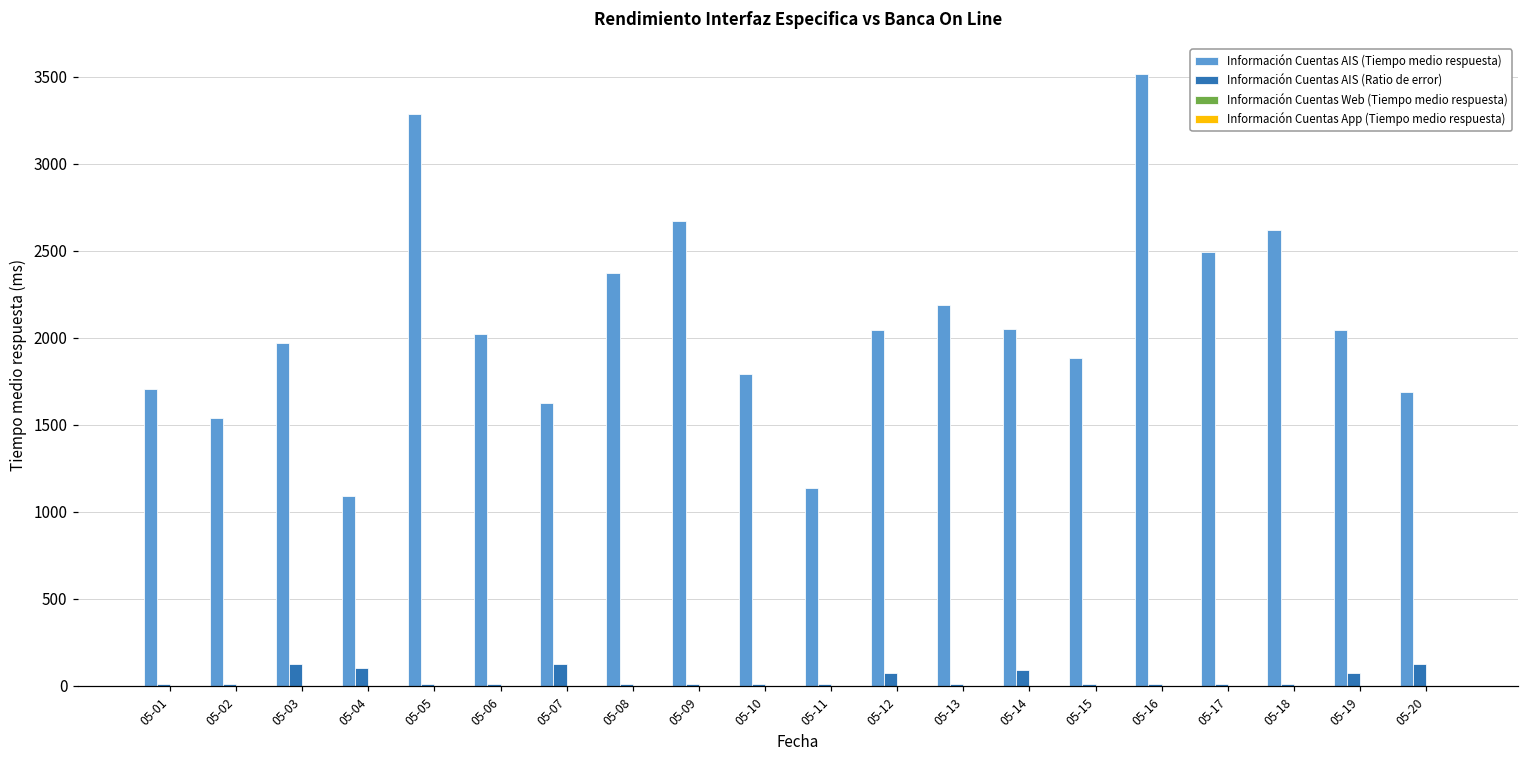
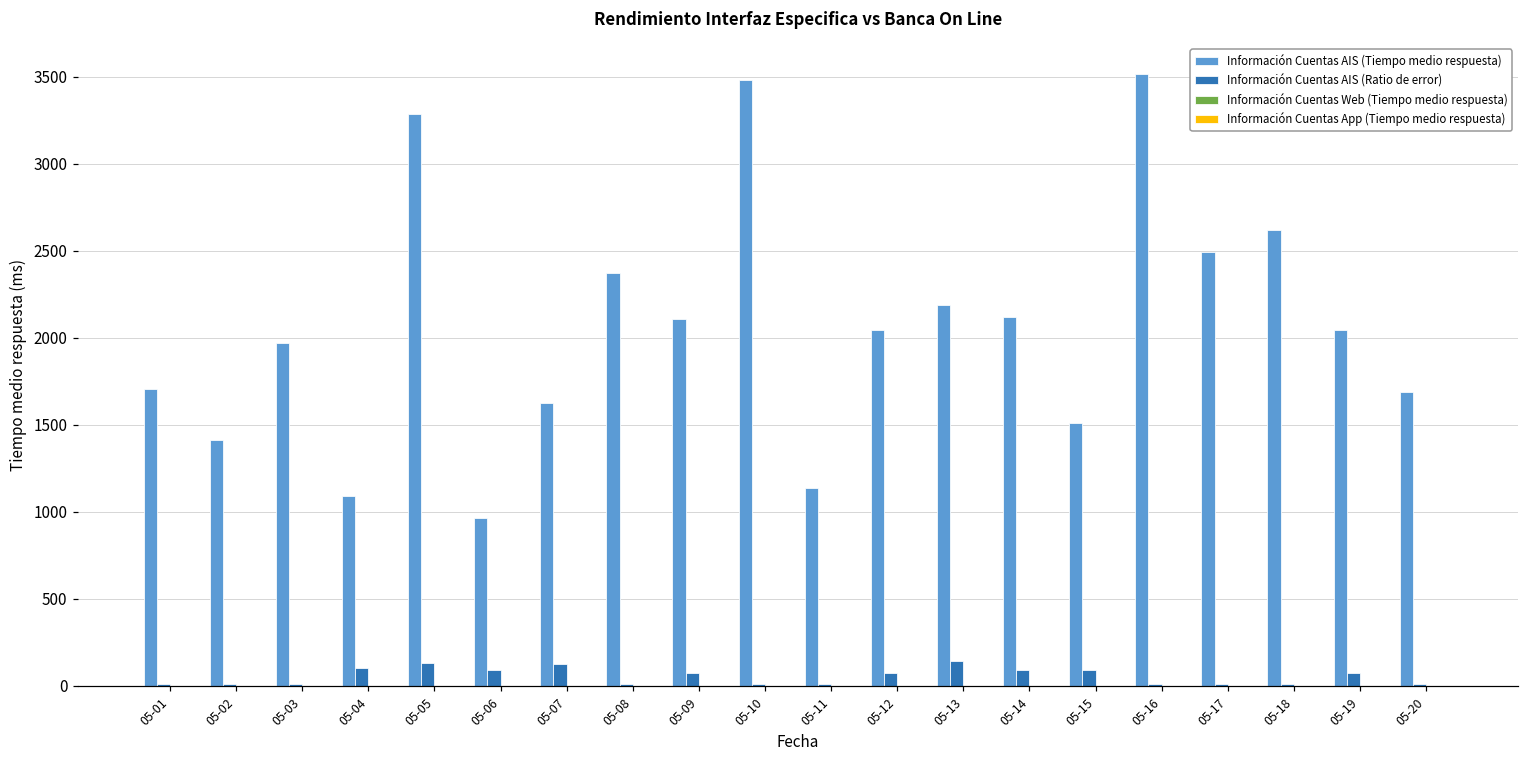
Información Cuentas AIS (Tiempo medio respuesta), 05-02: 1540 -> 1410
Información Cuentas AIS (Ratio de error), 05-03: 120 -> 10
Información Cuentas AIS (Ratio de error), 05-05: 10 -> 130
Información Cuentas AIS (Tiempo medio respuesta), 05-06: 2020 -> 970
Información Cuentas AIS (Ratio de error), 05-06: 10 -> 90
Información Cuentas AIS (Tiempo medio respuesta), 05-09: 2670 -> 2110
Información Cuentas AIS (Ratio de error), 05-09: 10 -> 80
Información Cuentas AIS (Tiempo medio respuesta), 05-10: 1790 -> 3480
Información Cuentas AIS (Ratio de error), 05-13: 10 -> 140
Información Cuentas AIS (Tiempo medio respuesta), 05-14: 2050 -> 2120
Información Cuentas AIS (Tiempo medio respuesta), 05-15: 1890 -> 1510
Información Cuentas AIS (Ratio de error), 05-15: 10 -> 90
Información Cuentas AIS (Ratio de error), 05-20: 120 -> 10
